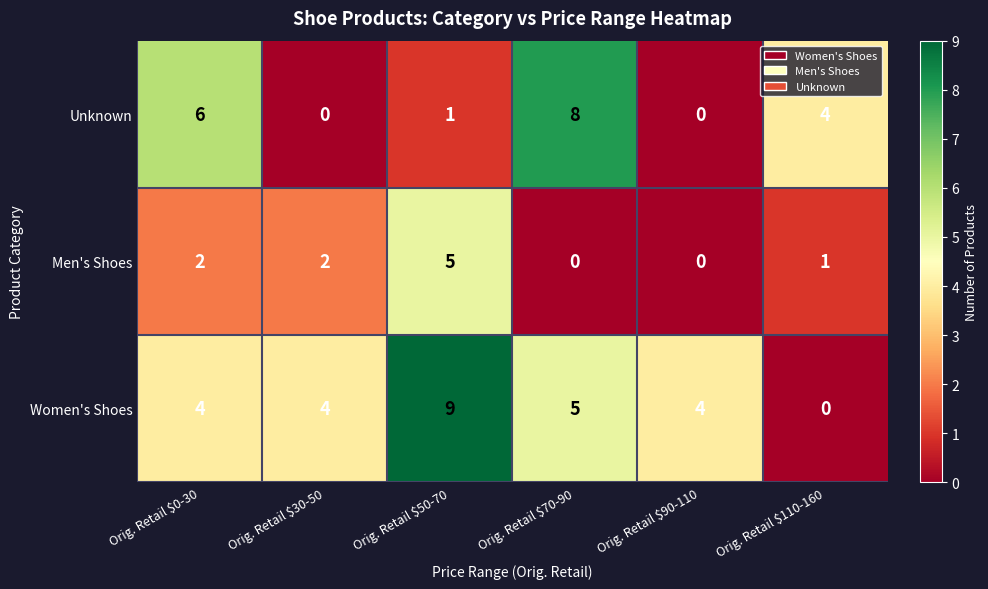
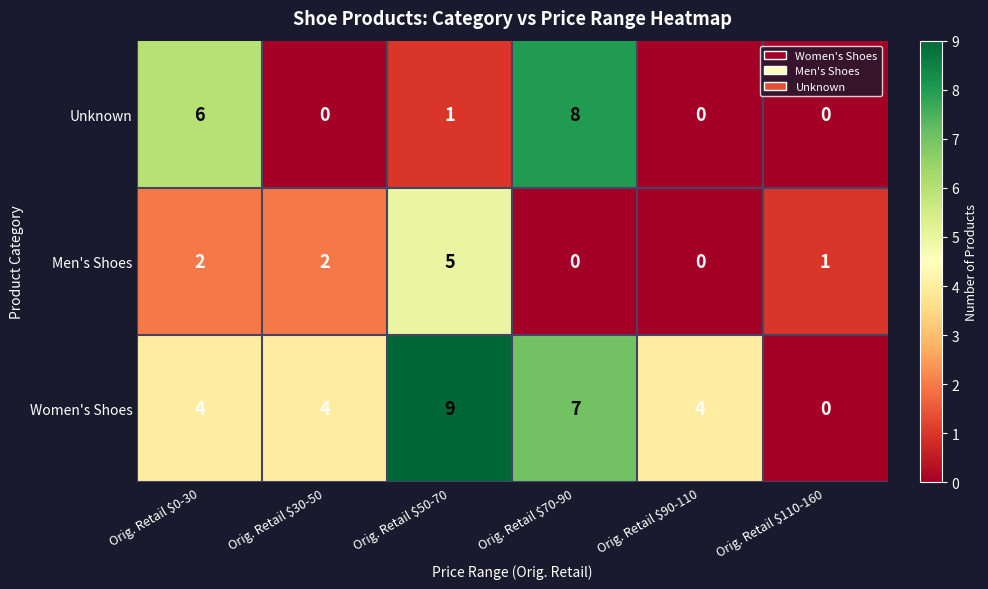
Unknown, Orig. Retail $110-160: 4 -> 0
Women's Shoes, Orig. Retail $70-90: 5 -> 7
